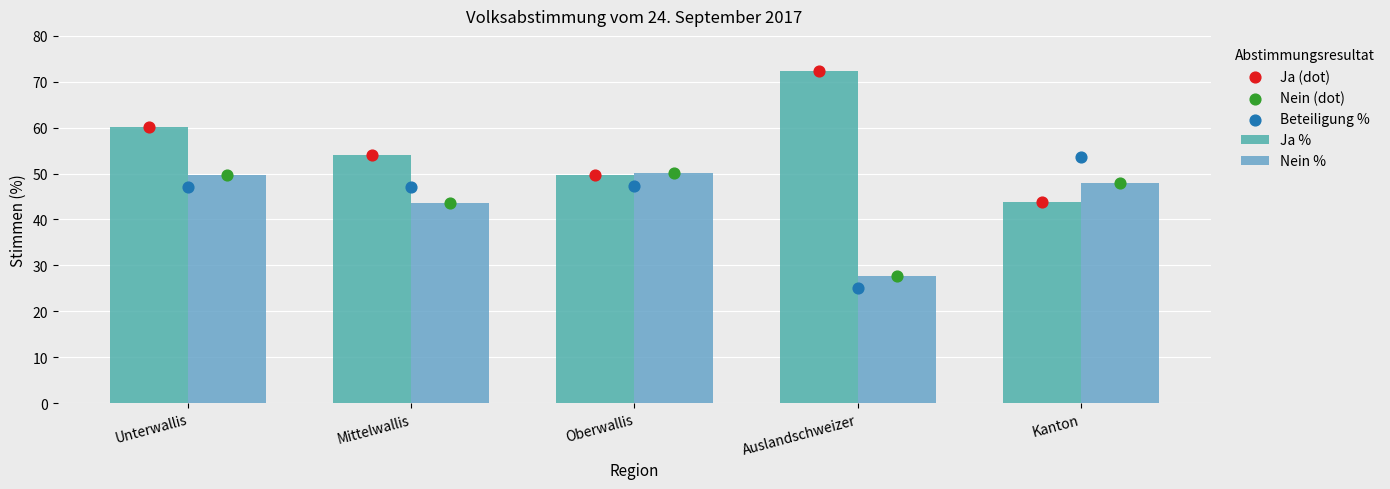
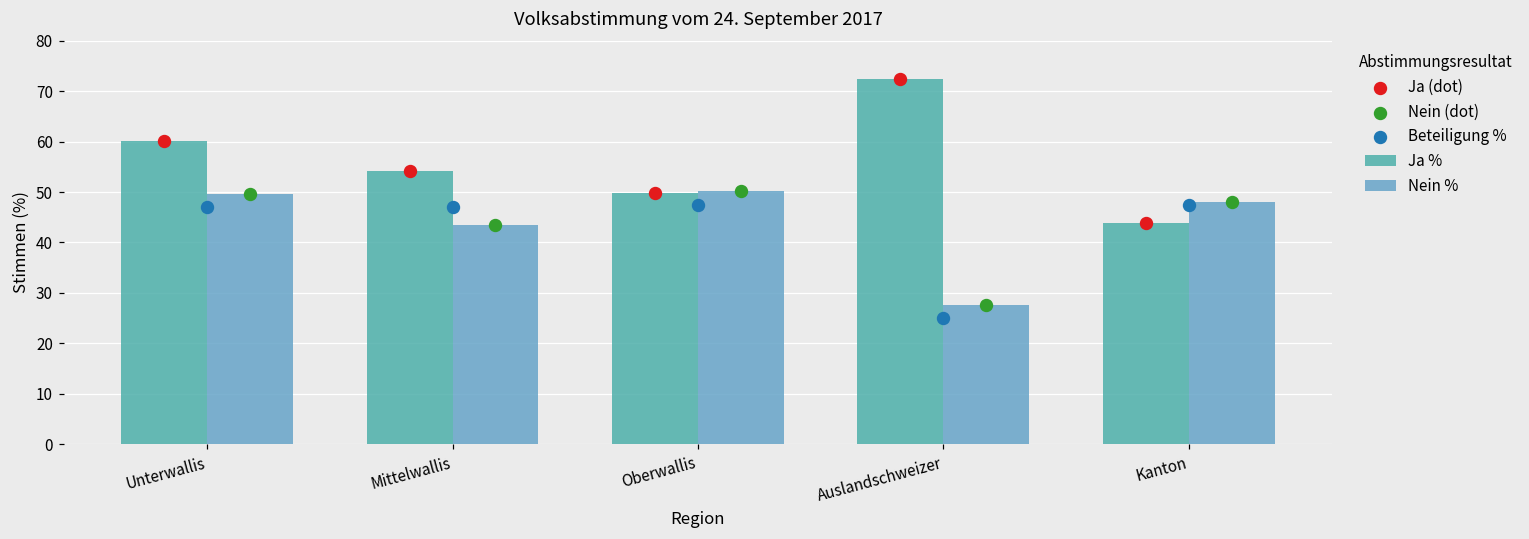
Beteiligung %, Kanton: 54 -> 47
